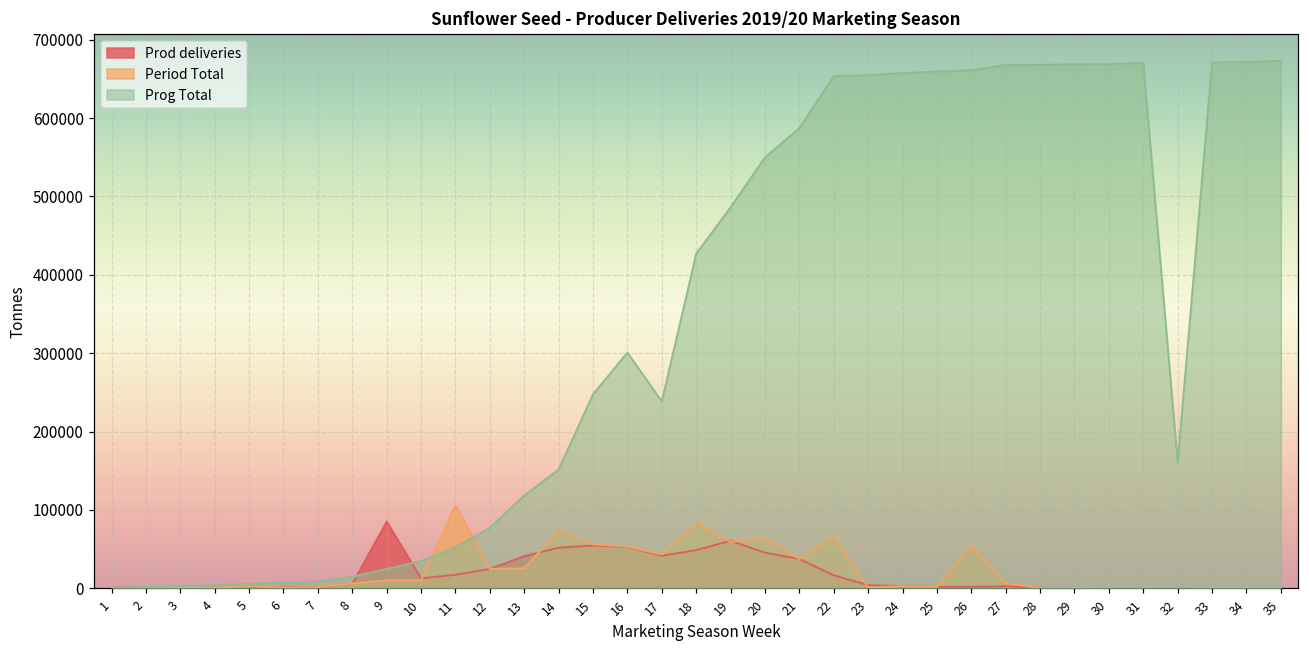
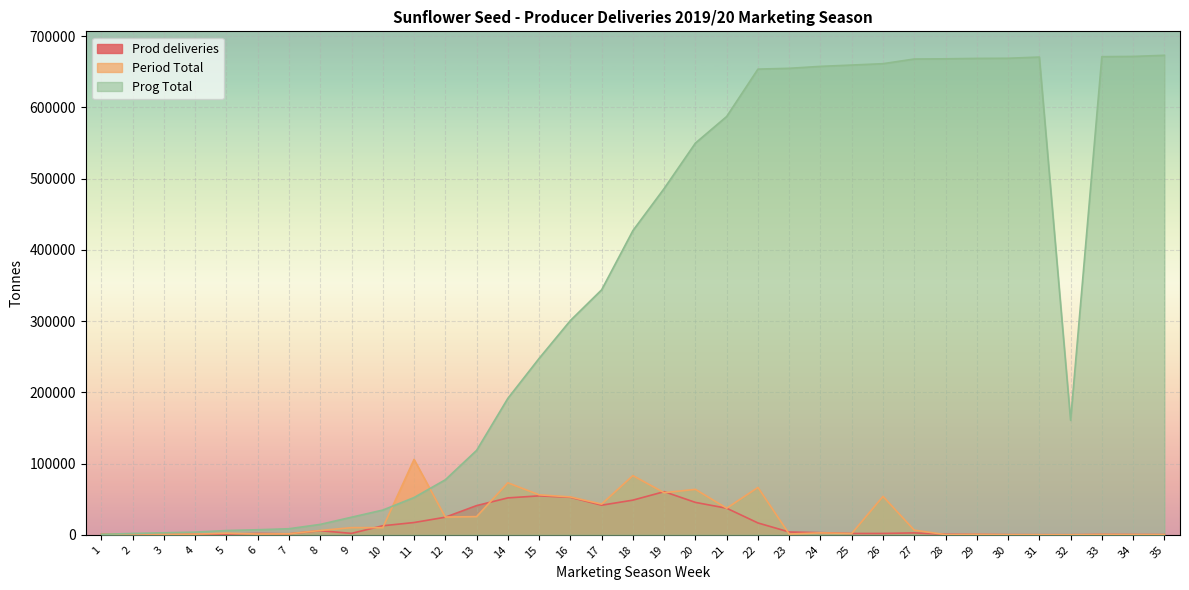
Prod deliveries, 9: 90000 -> 0
Prog Total, 14: 150000 -> 190000
Prog Total, 17: 240000 -> 340000
